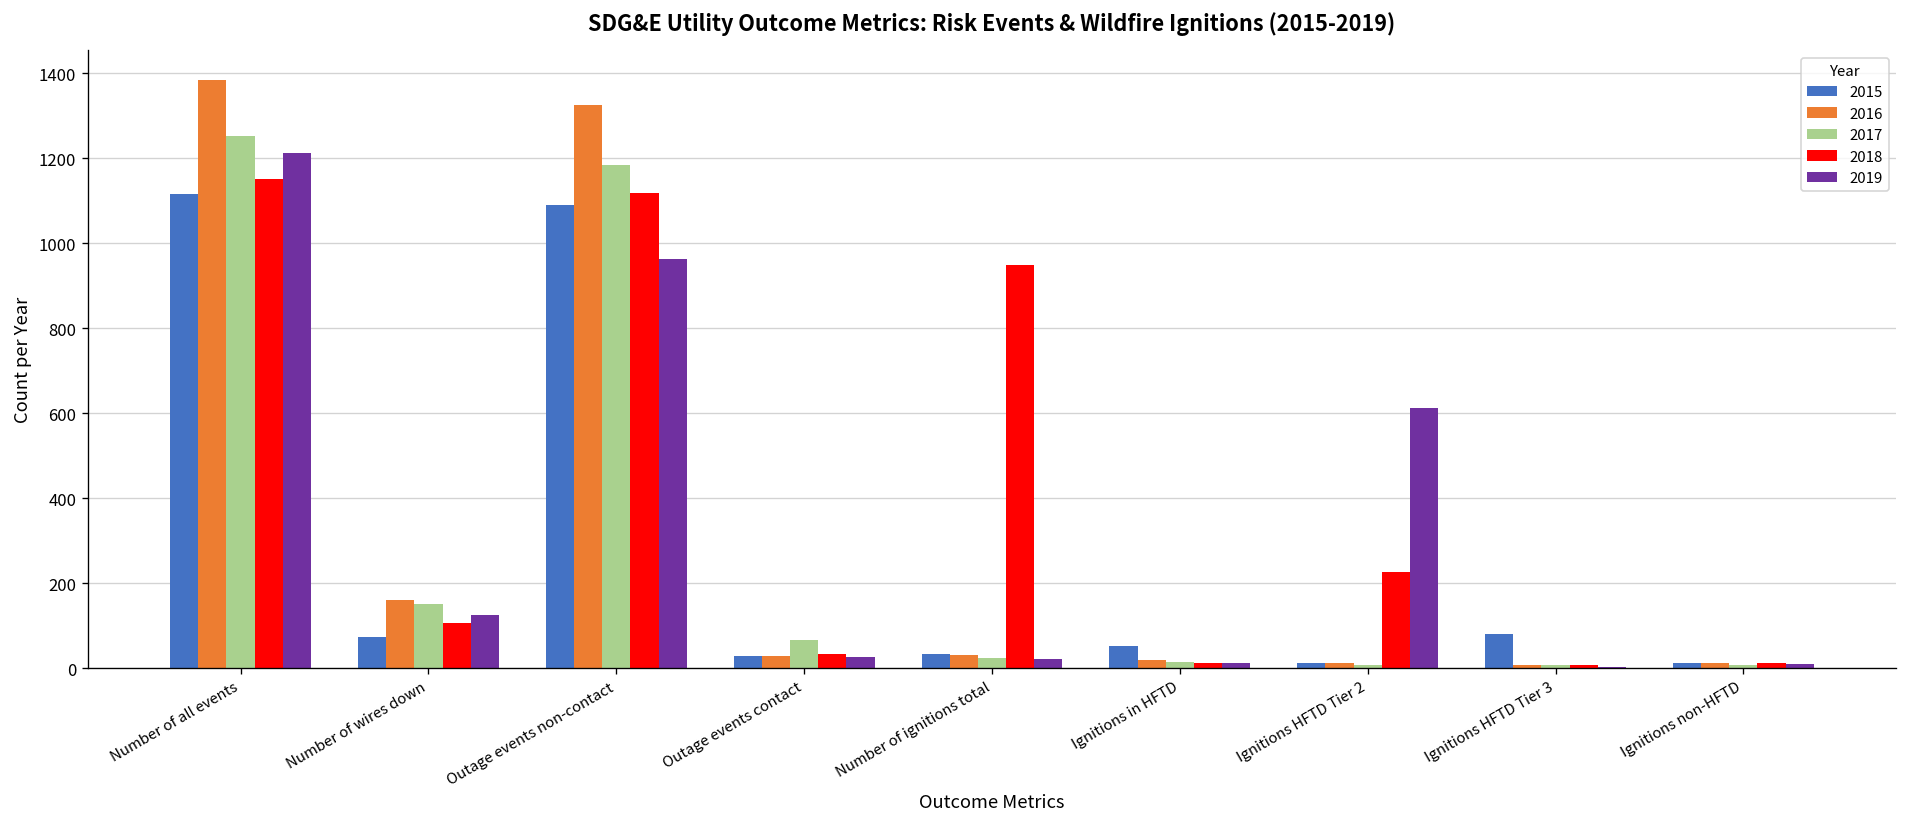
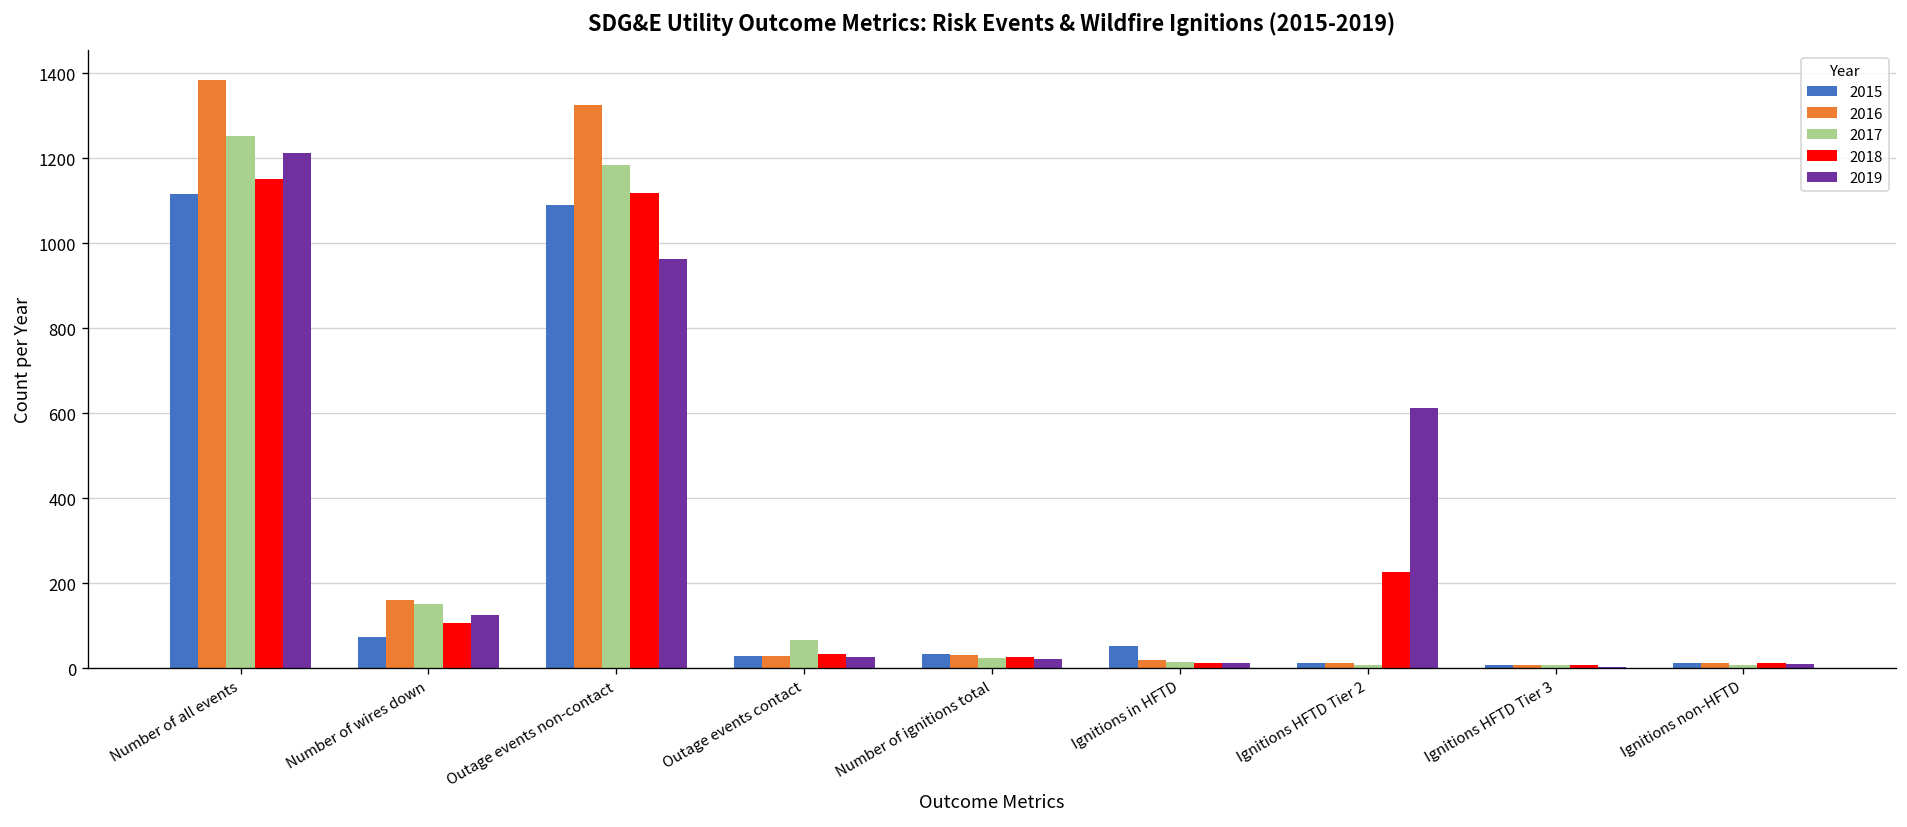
2018, Number of ignitions total: 950 -> 30
2015, Ignitions HFTD Tier 3: 80 -> 10
